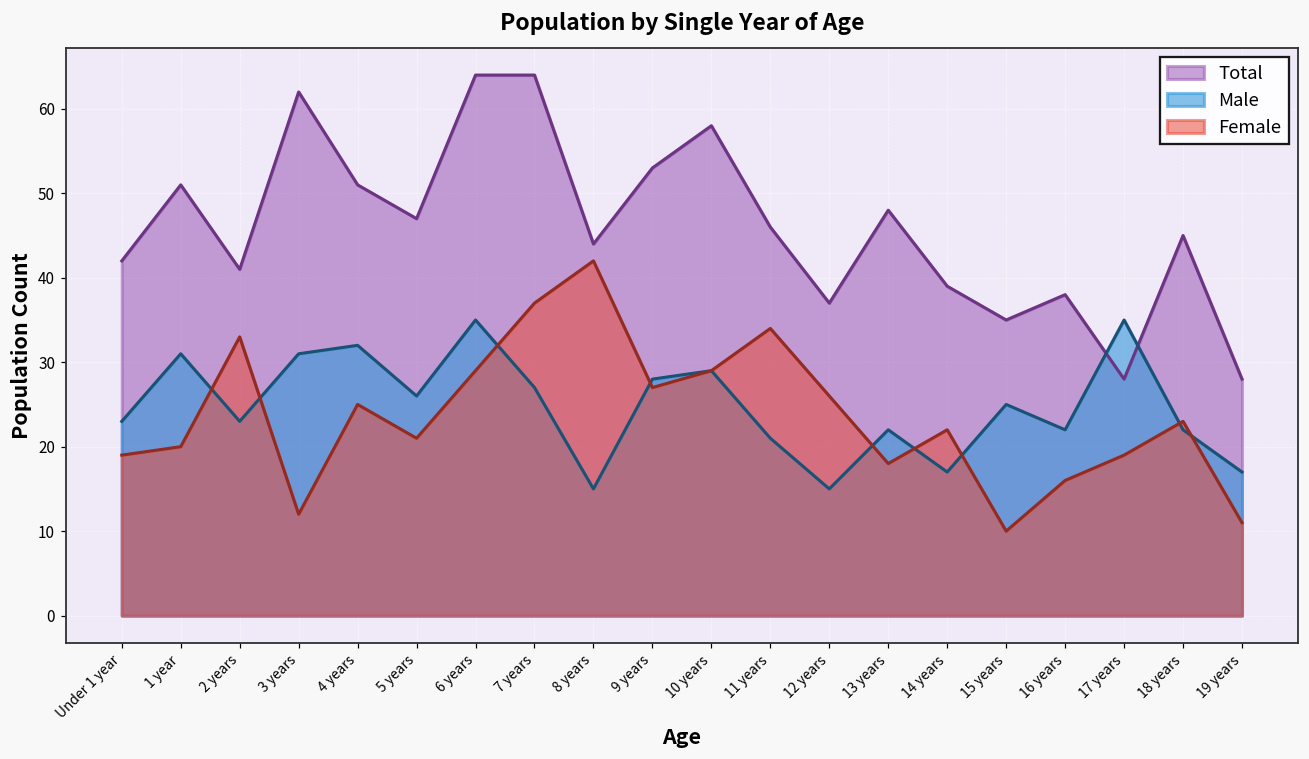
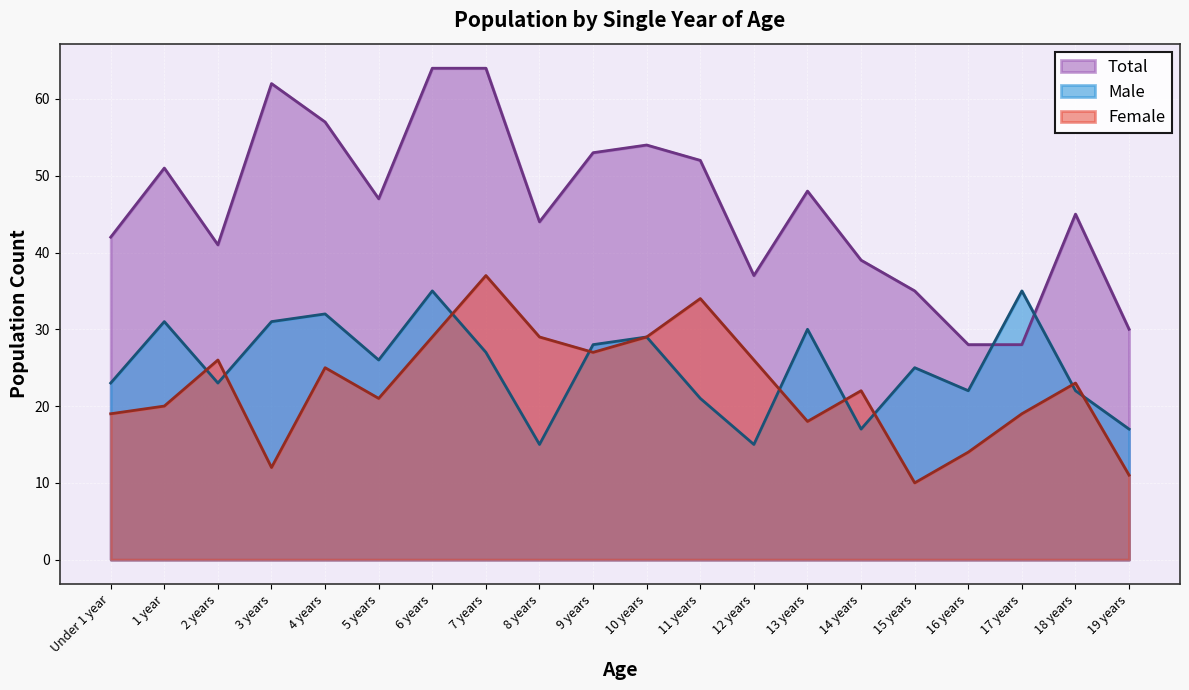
Female, 2 years: 33 -> 26
Total, 4 years: 51 -> 57
Female, 8 years: 42 -> 29
Total, 10 years: 58 -> 54
Total, 11 years: 46 -> 52
Male, 13 years: 22 -> 30
Total, 16 years: 38 -> 28
Female, 16 years: 16 -> 14
Total, 19 years: 28 -> 30
